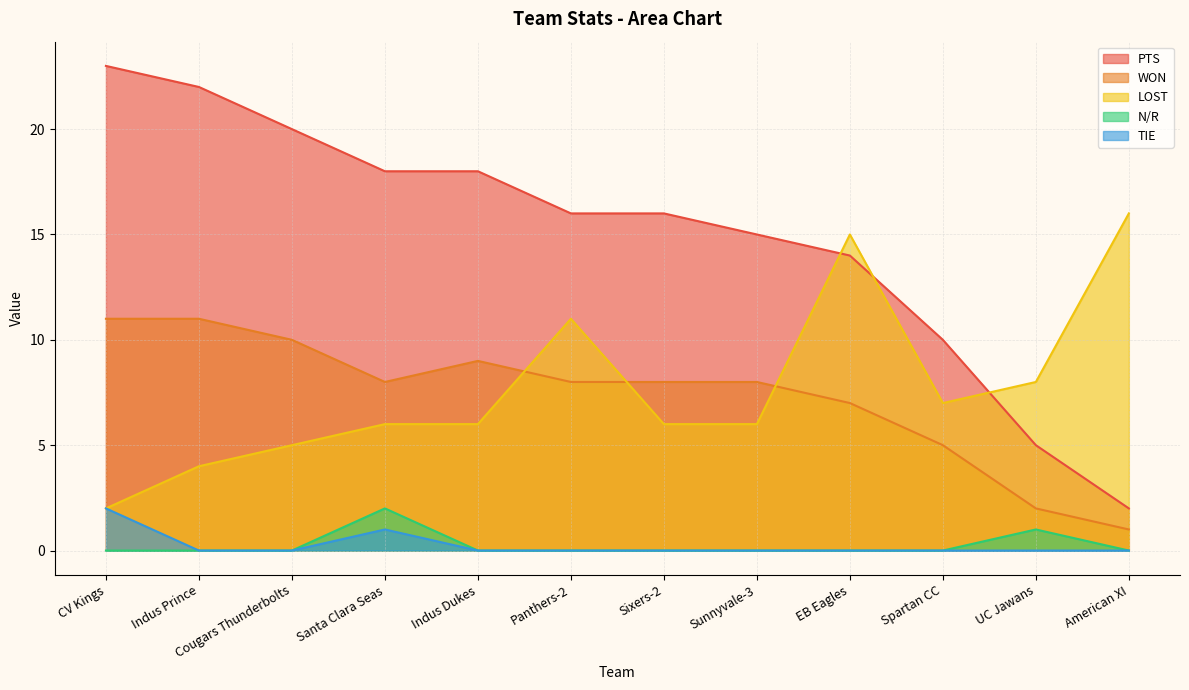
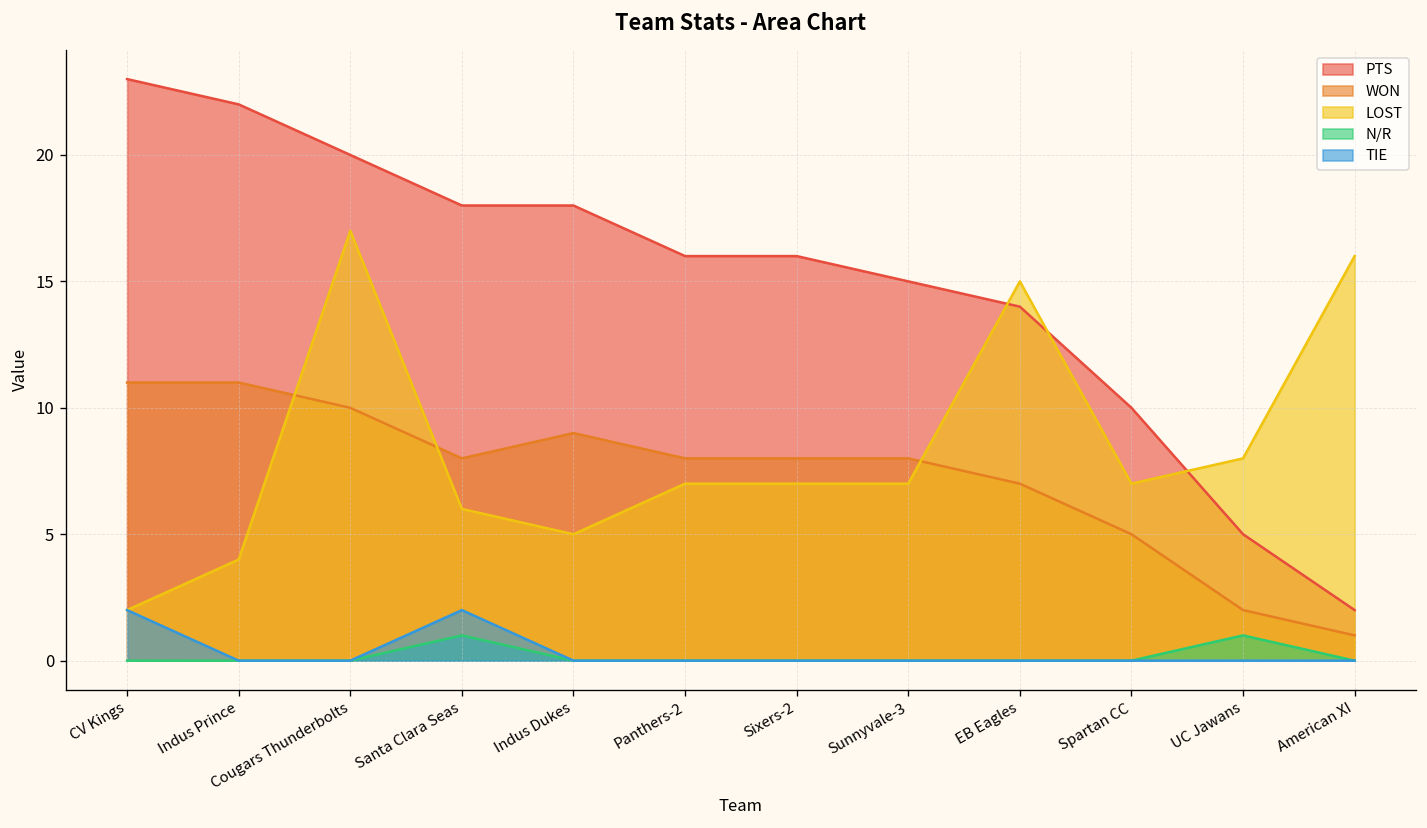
LOST, Cougars Thunderbolts: 5 -> 17
N/R, Santa Clara Seas: 2 -> 1
TIE, Santa Clara Seas: 1 -> 2
LOST, Indus Dukes: 6 -> 5
LOST, Panthers-2: 11 -> 7
LOST, Sixers-2: 6 -> 7
LOST, Sunnyvale-3: 6 -> 7
